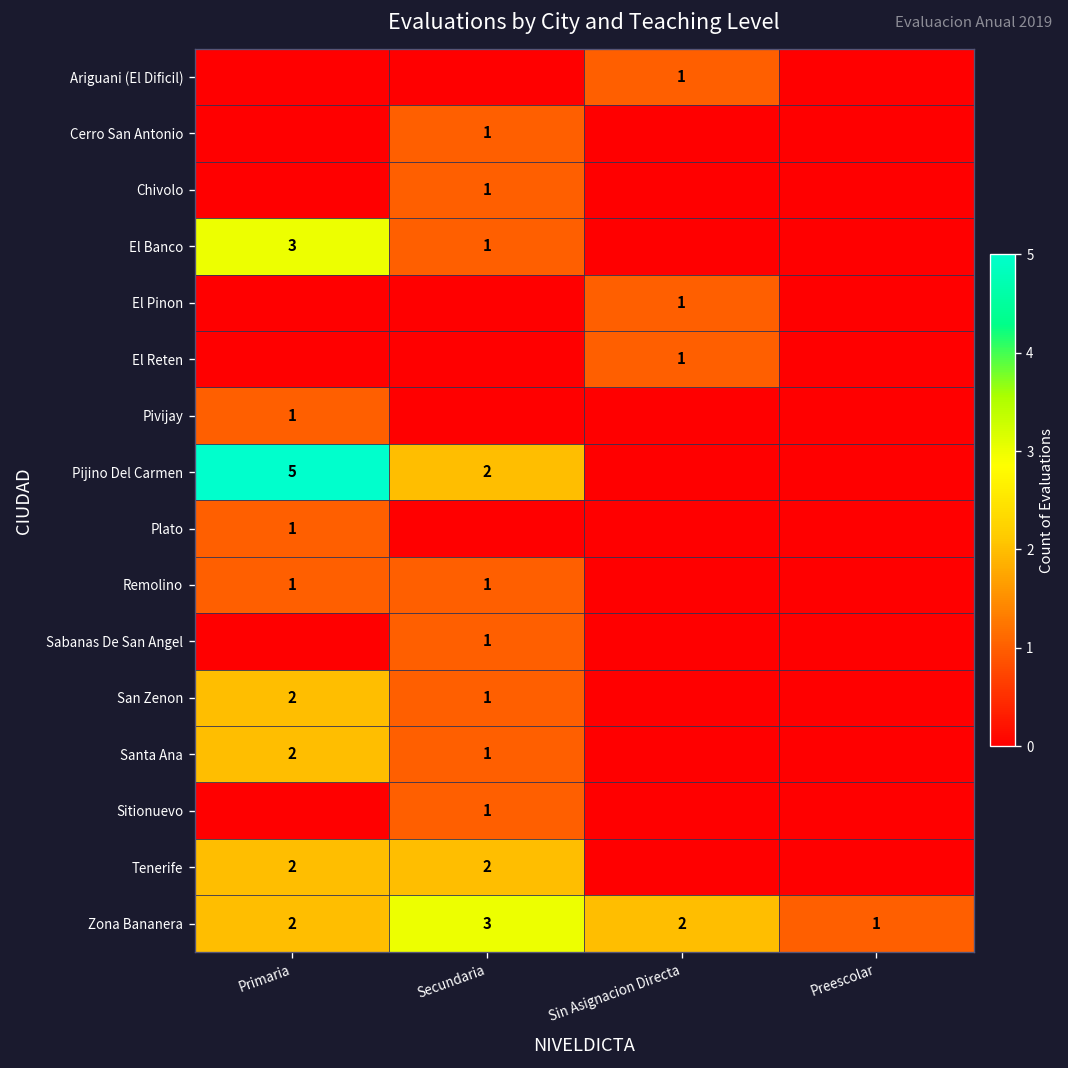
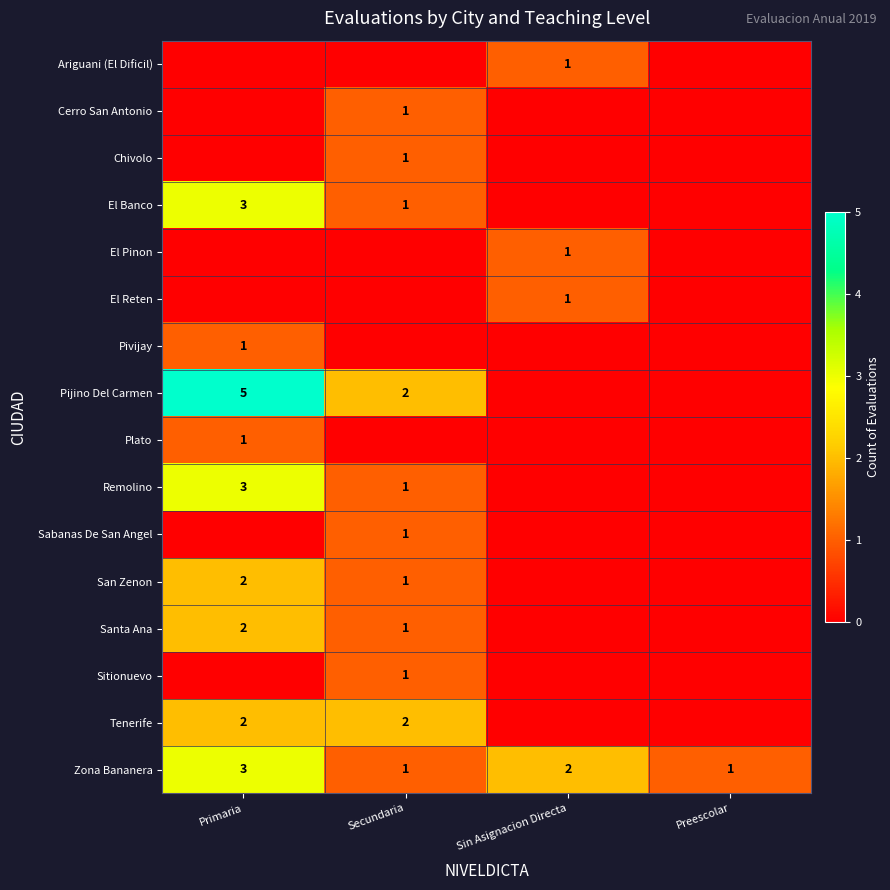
Remolino, Primaria: 1 -> 3
Zona Bananera, Primaria: 2 -> 3
Zona Bananera, Secundaria: 3 -> 1
